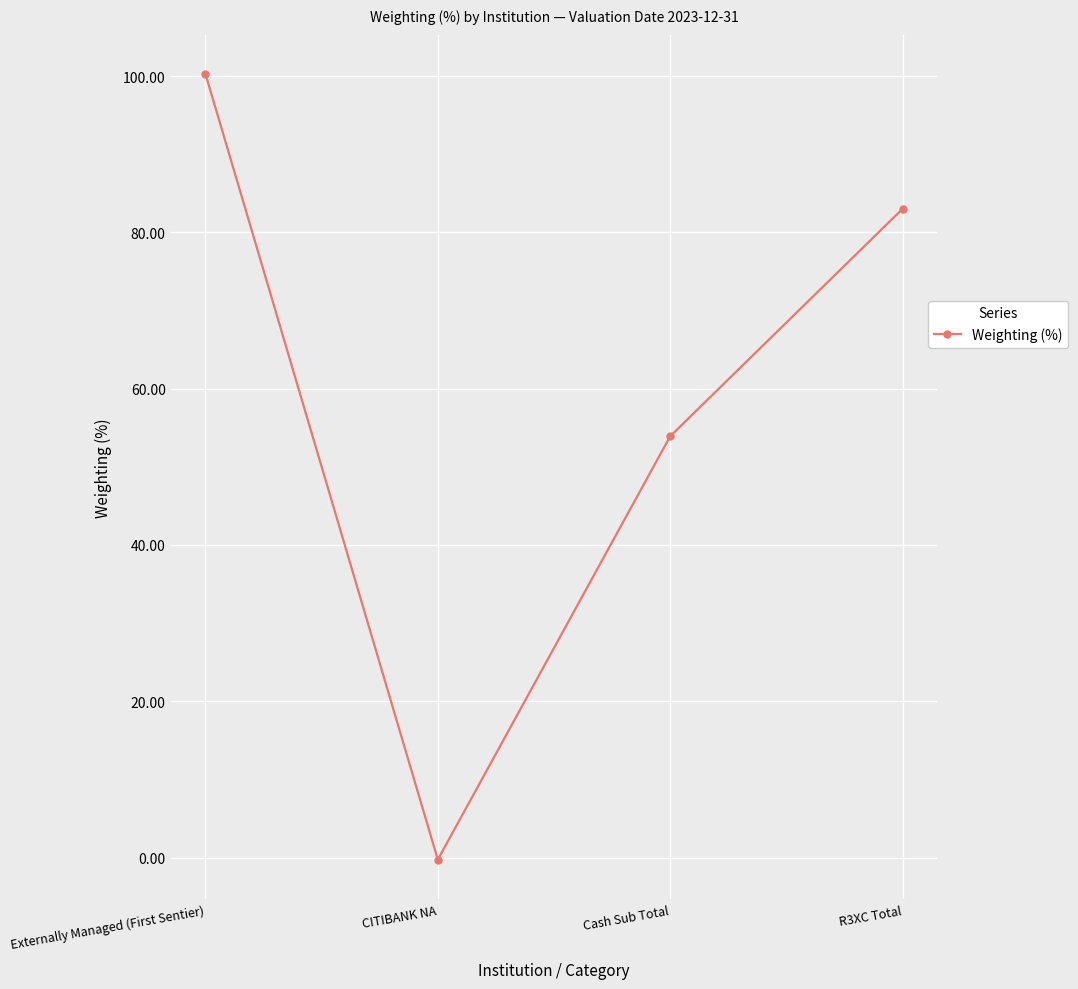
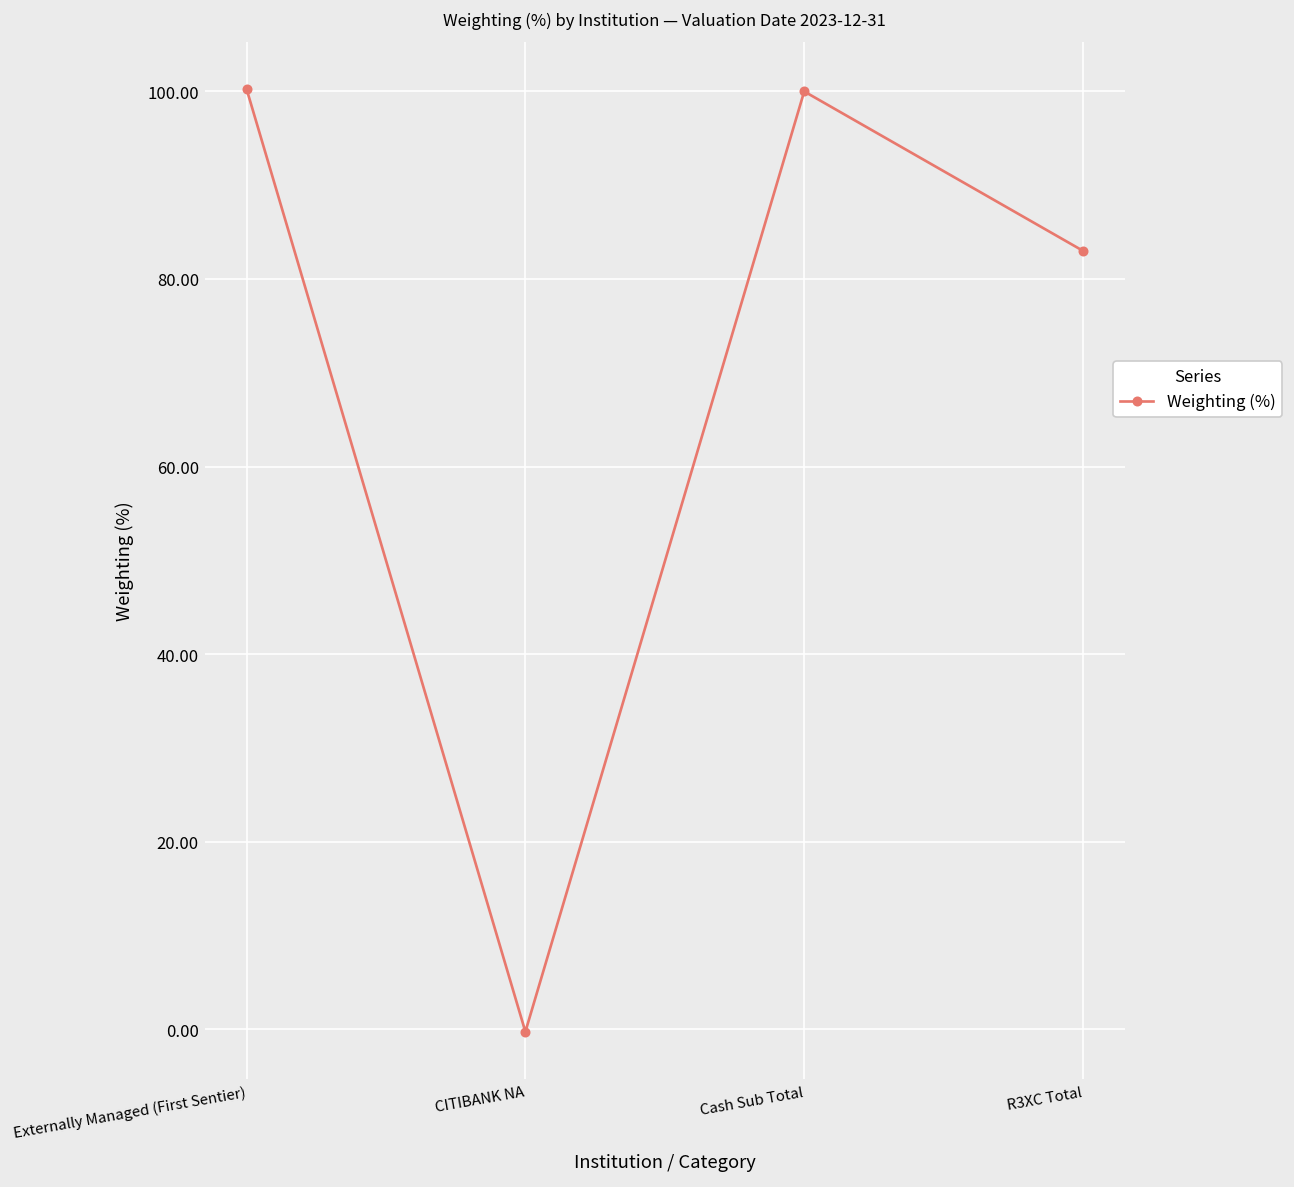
Cash Sub Total: 54 -> 100
